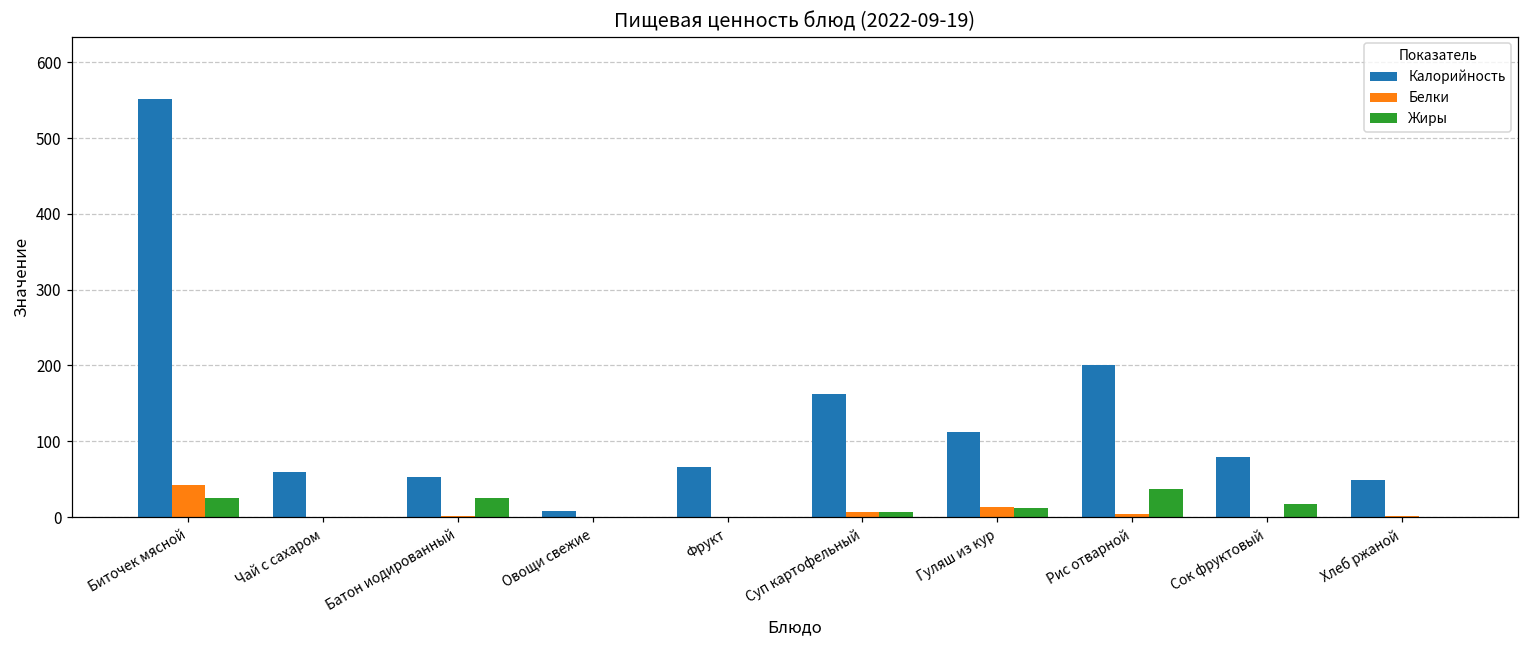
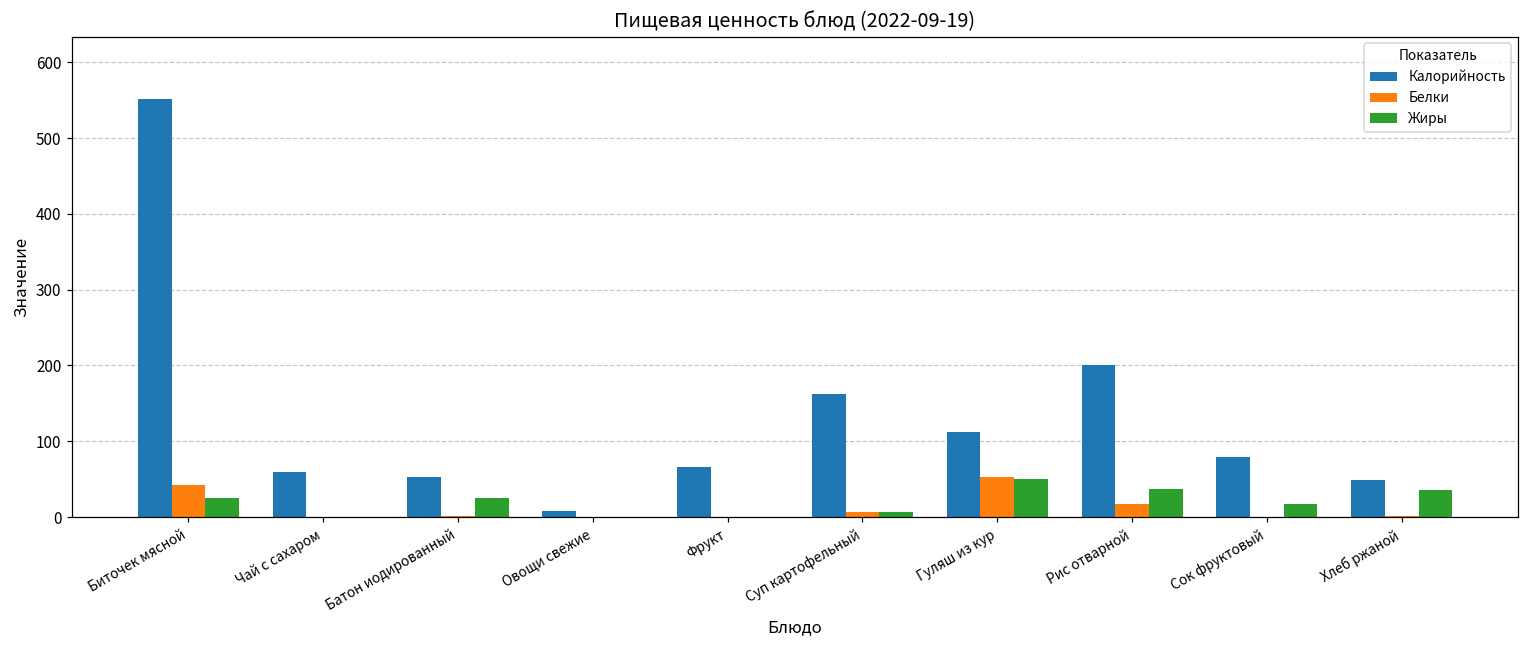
Белки, Гуляш из кур: 10 -> 50
Жиры, Гуляш из кур: 10 -> 50
Белки, Рис отварной: 0 -> 20
Жиры, Хлеб ржаной: 0 -> 40
